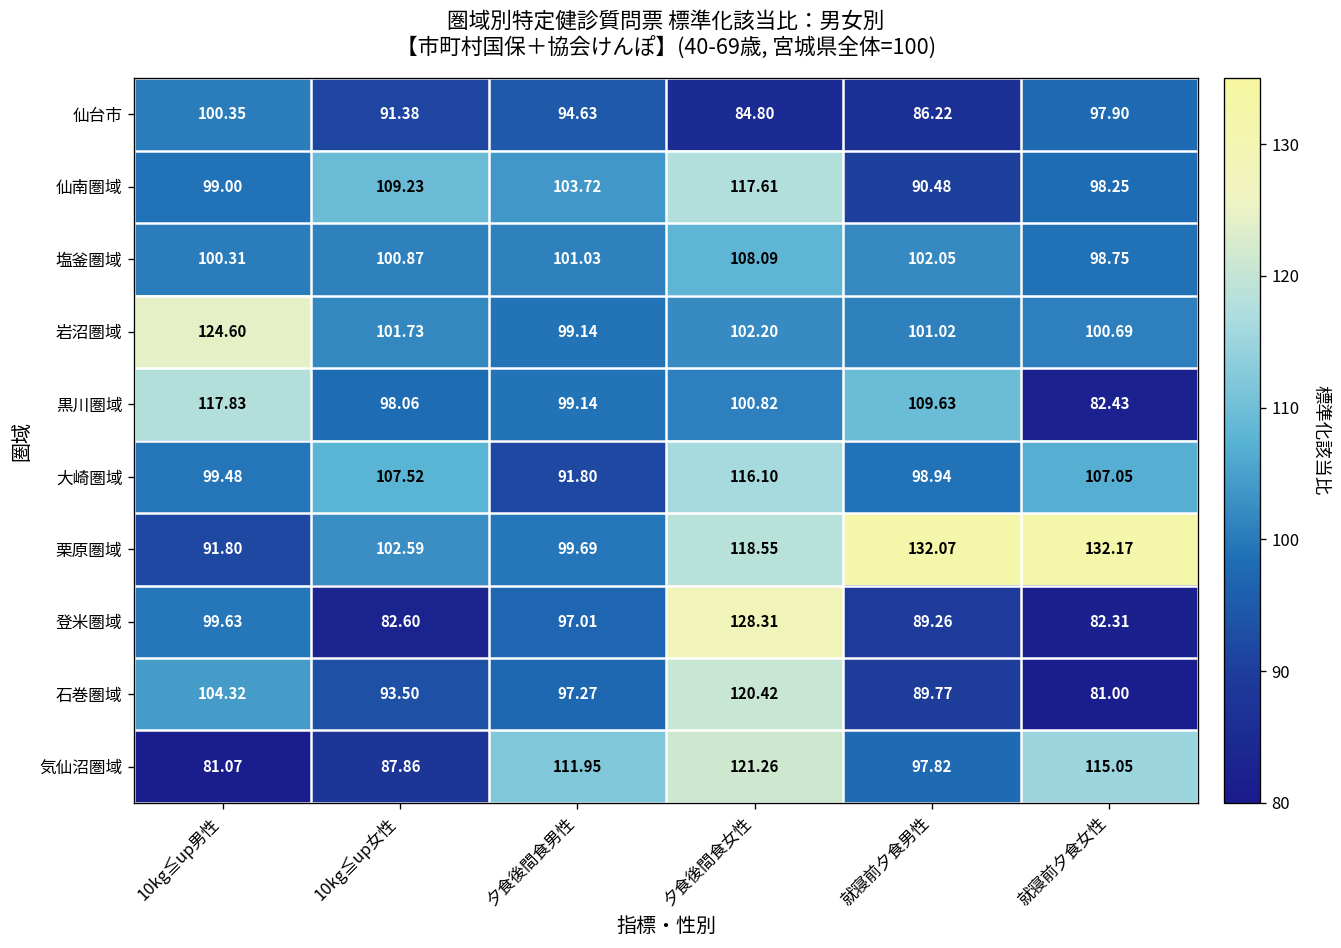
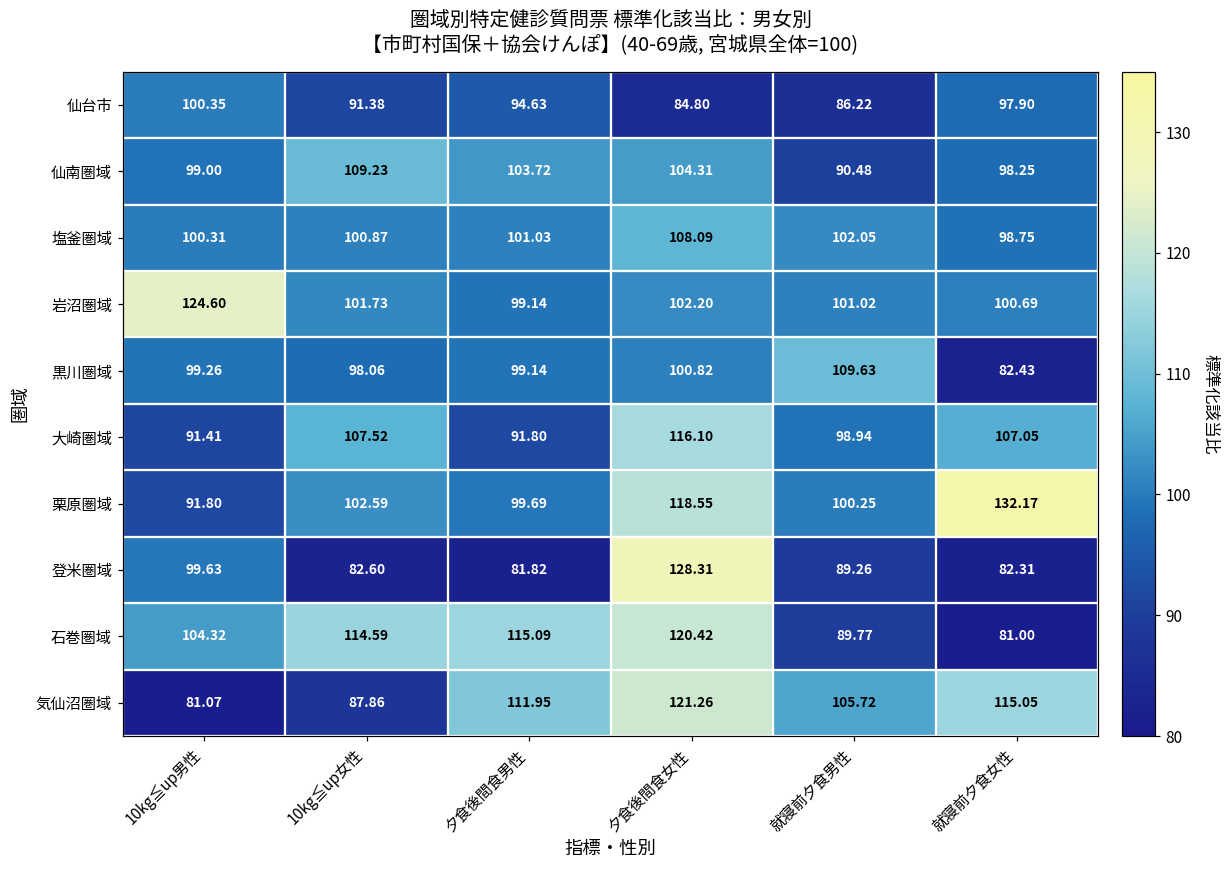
仙南圏域, 夕食後間食女性: 117.61 -> 104.31
黒川圏域, 10kg≦up男性: 117.83 -> 99.26
大崎圏域, 10kg≦up男性: 99.48 -> 91.41
栗原圏域, 就寝前夕食男性: 132.07 -> 100.25
登米圏域, 夕食後間食男性: 97.01 -> 81.82
石巻圏域, 10kg≦up女性: 93.50 -> 114.59
石巻圏域, 夕食後間食男性: 97.27 -> 115.09
気仙沼圏域, 就寝前夕食男性: 97.82 -> 105.72
